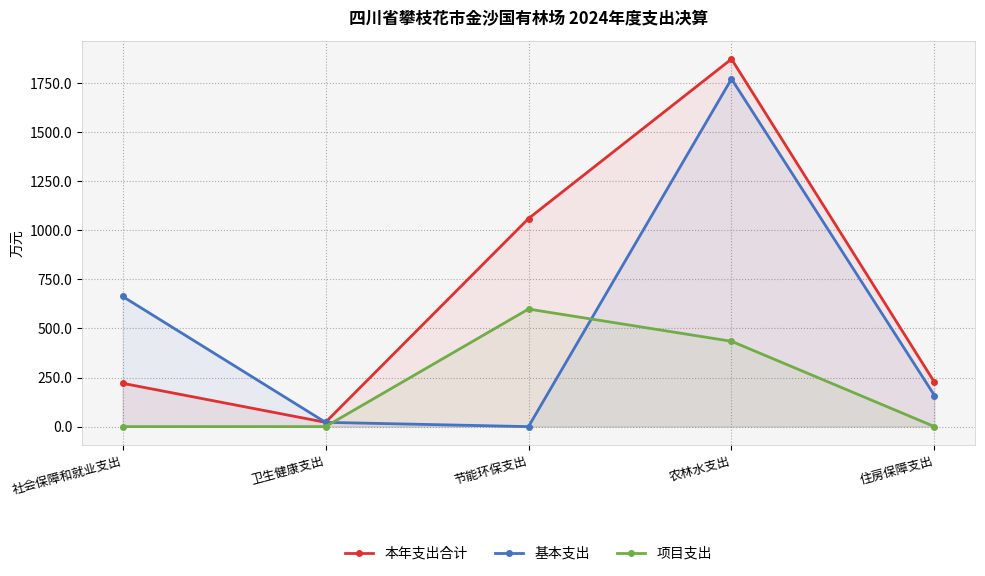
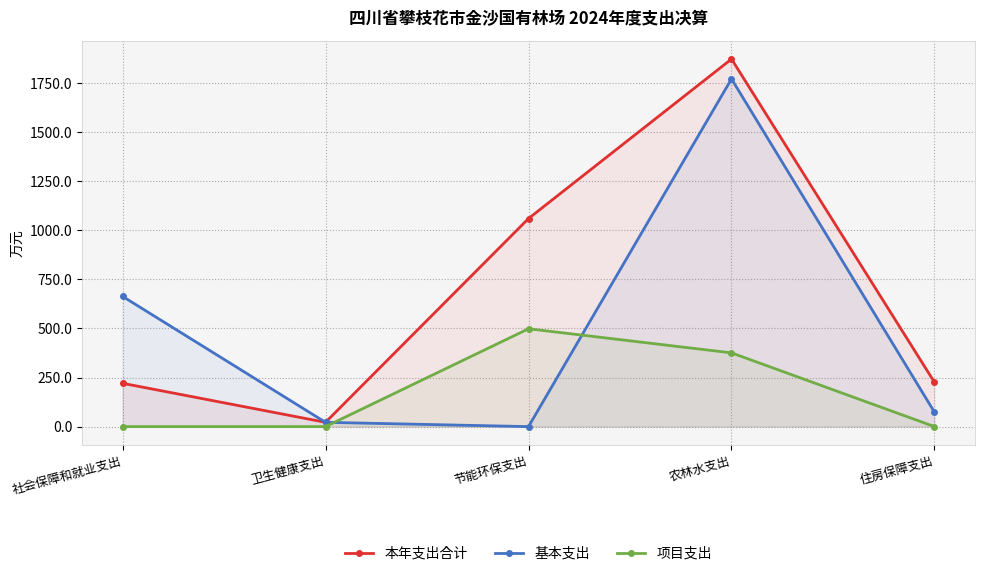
项目支出, 节能环保支出: 600 -> 500
项目支出, 农林水支出: 430 -> 380
基本支出, 住房保障支出: 160 -> 70
